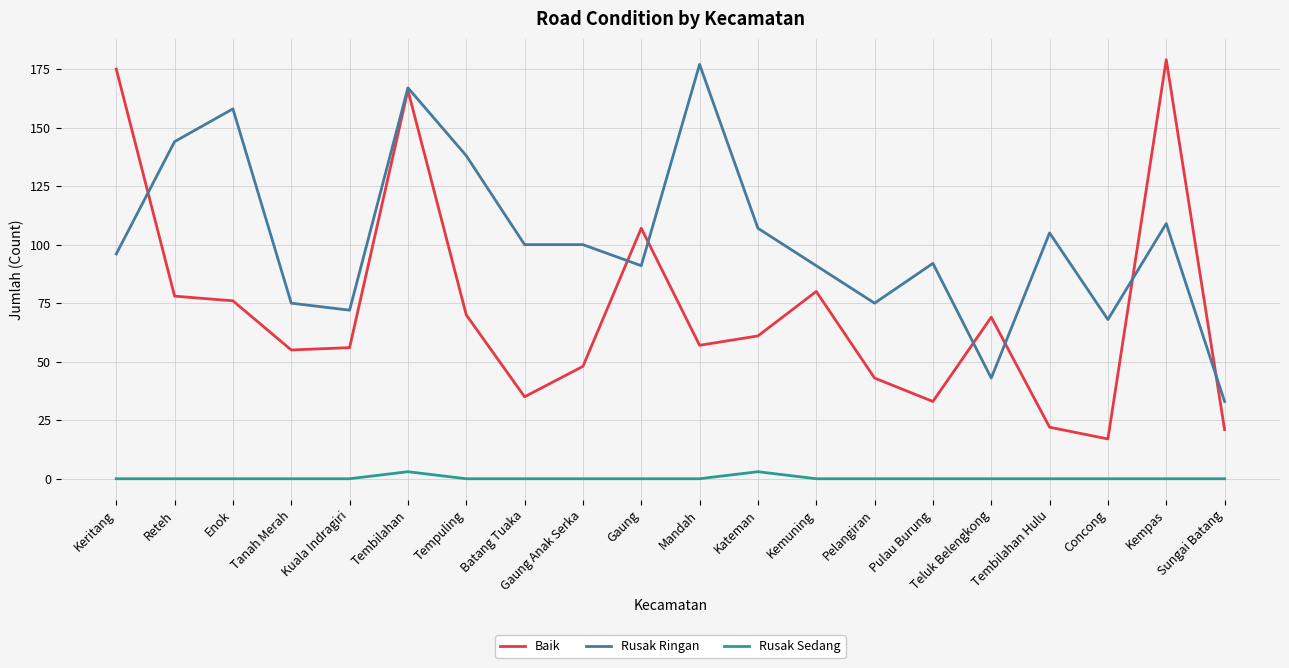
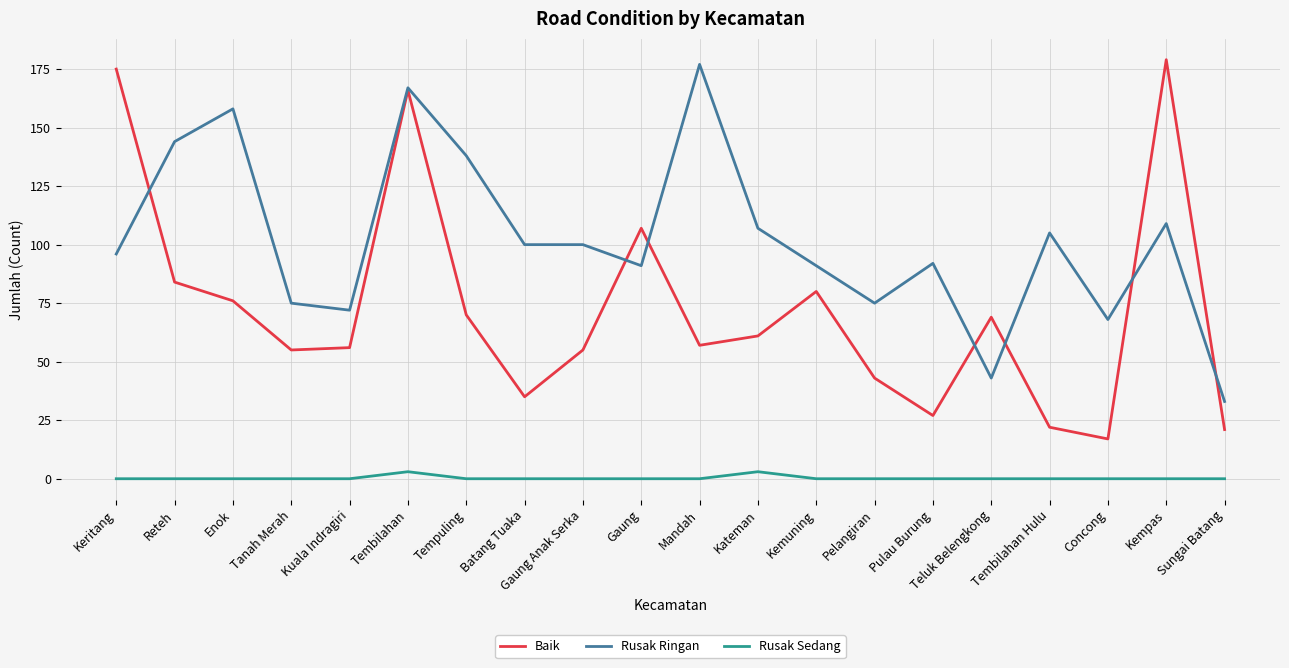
Baik, Reteh: 78 -> 84
Baik, Gaung Anak Serka: 48 -> 55
Baik, Pulau Burung: 33 -> 27
